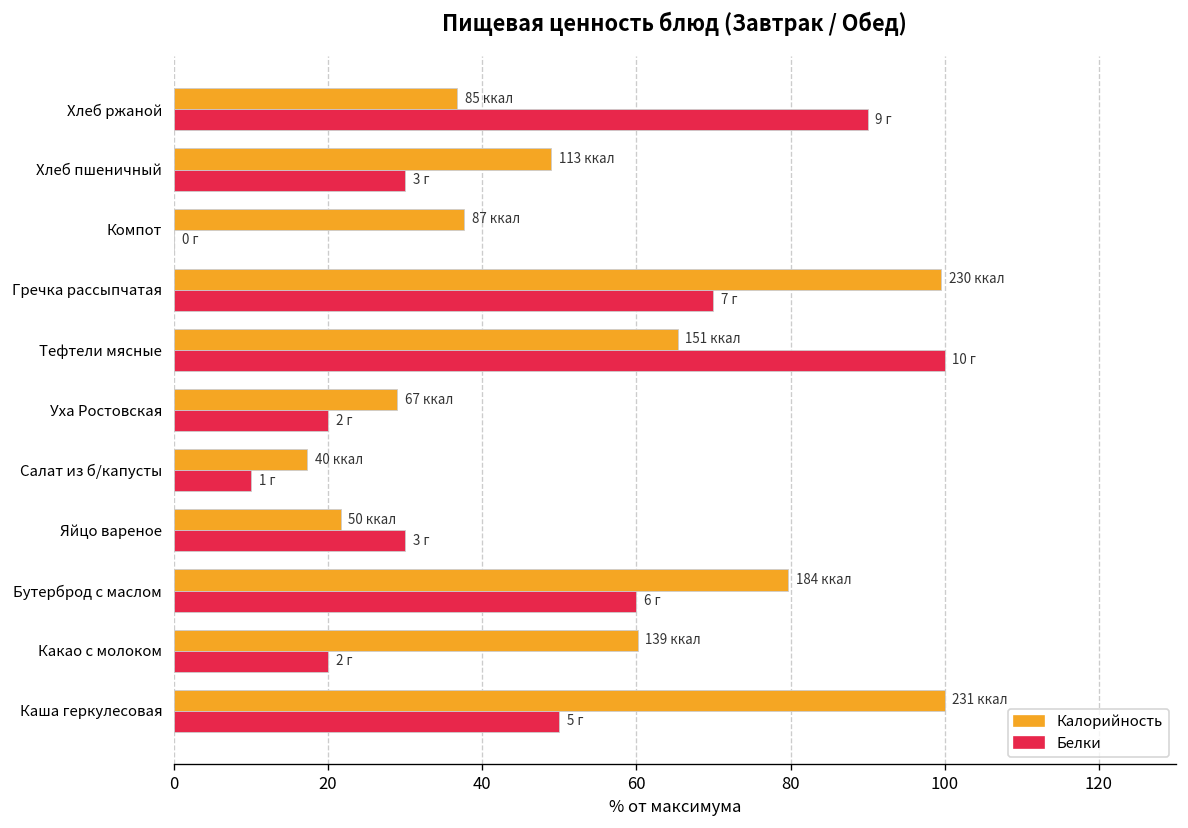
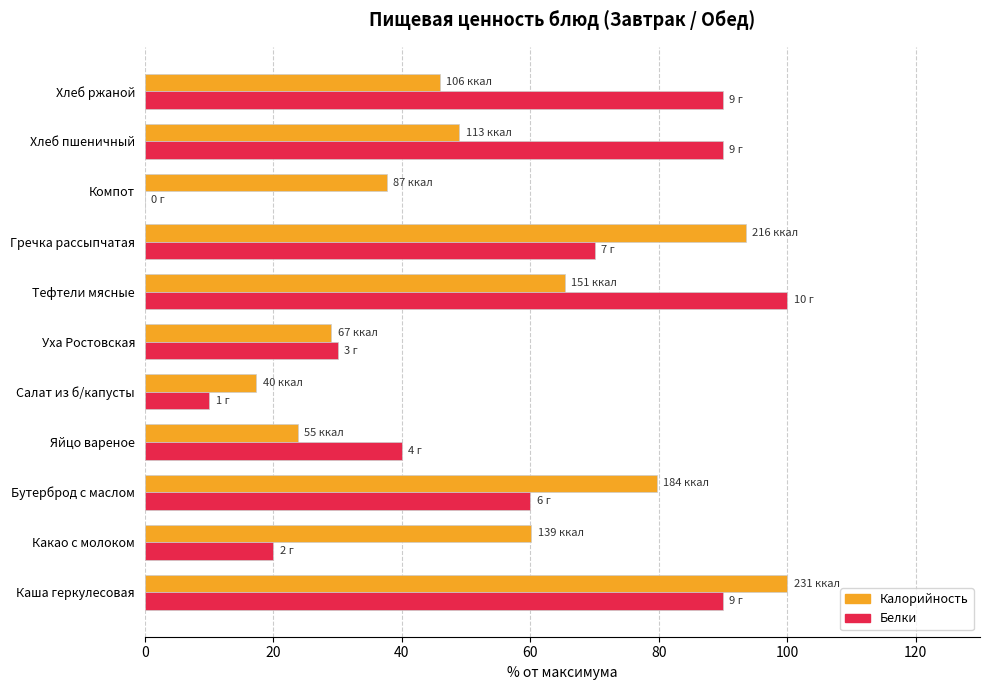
Калорийность, Хлеб ржаной: 85 -> 106
Белки, Хлеб пшеничный: 3 -> 9
Калорийность, Гречка рассыпчатая: 230 -> 216
Белки, Уха Ростовская: 2 -> 3
Калорийность, Яйцо вареное: 50 -> 55
Белки, Яйцо вареное: 3 -> 4
Белки, Каша геркулесовая: 5 -> 9
